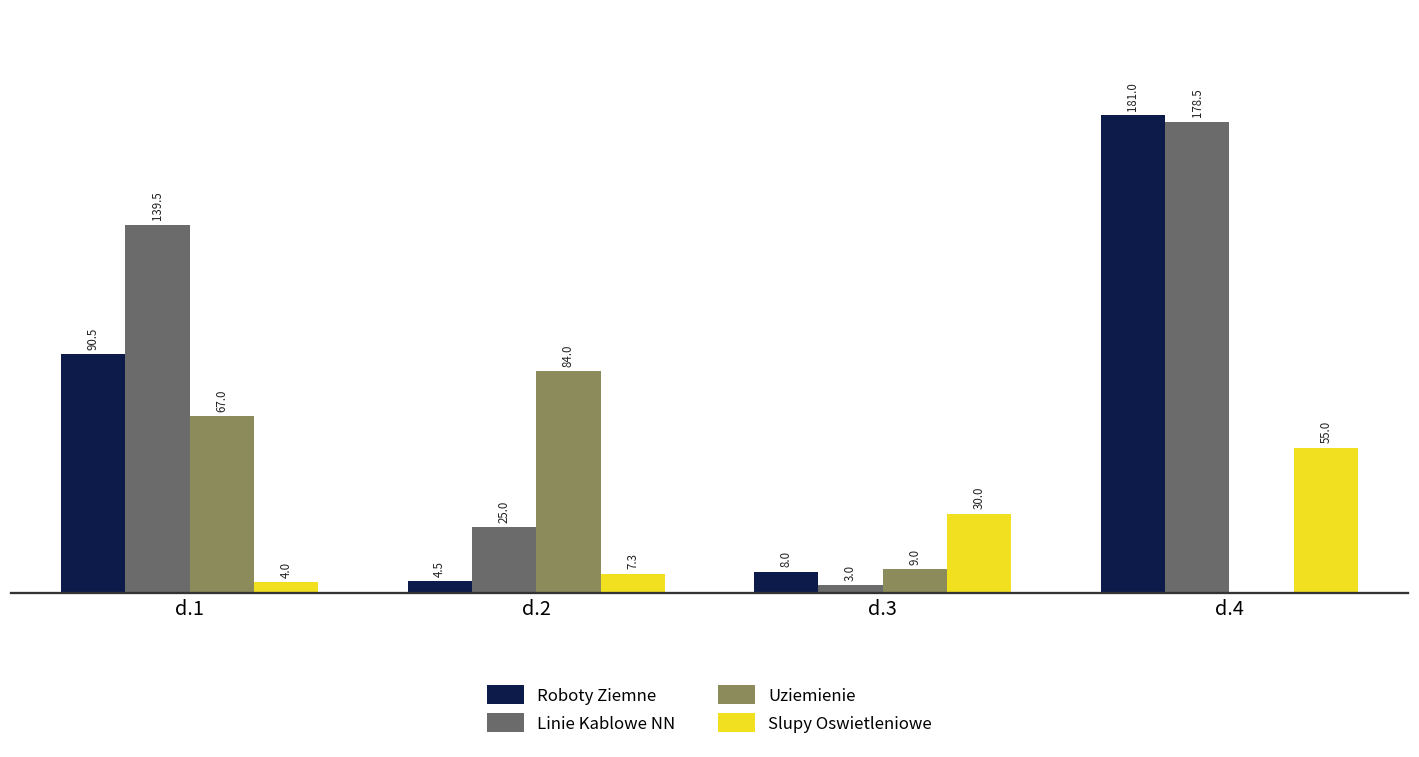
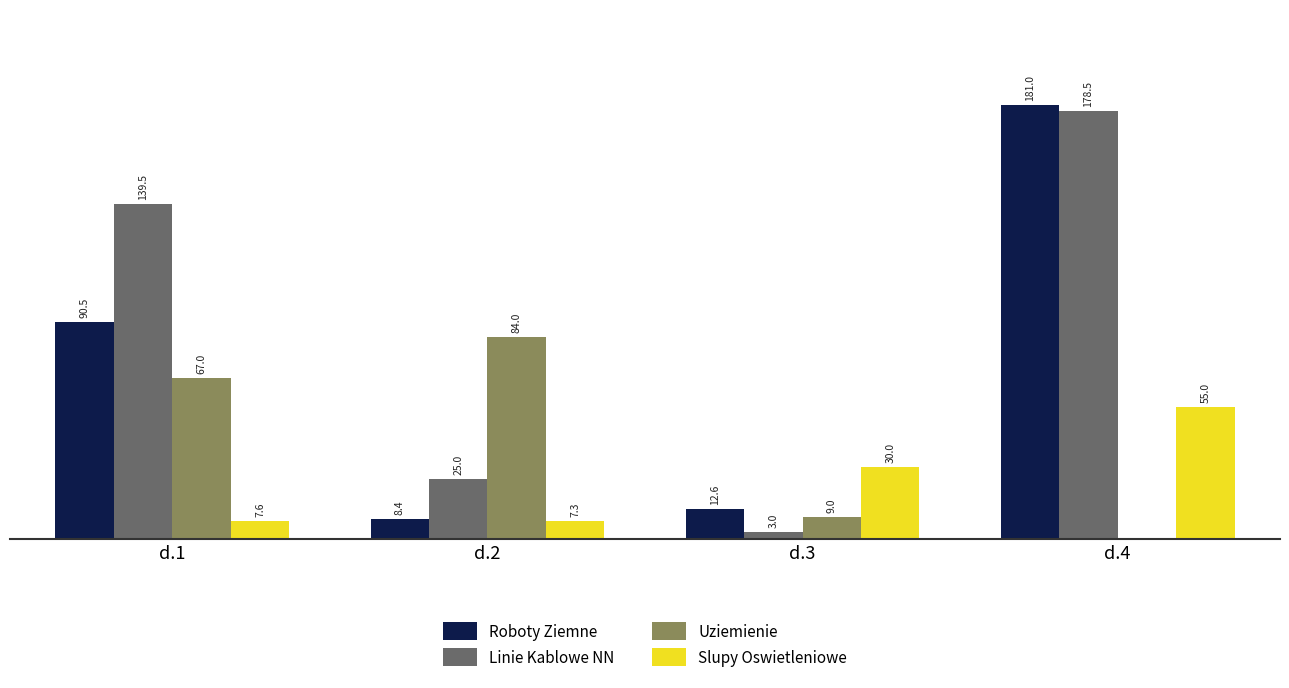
Slupy Oswietleniowe, d.1: 4.0 -> 7.6
Roboty Ziemne, d.2: 4.5 -> 8.4
Roboty Ziemne, d.3: 8.0 -> 12.6
